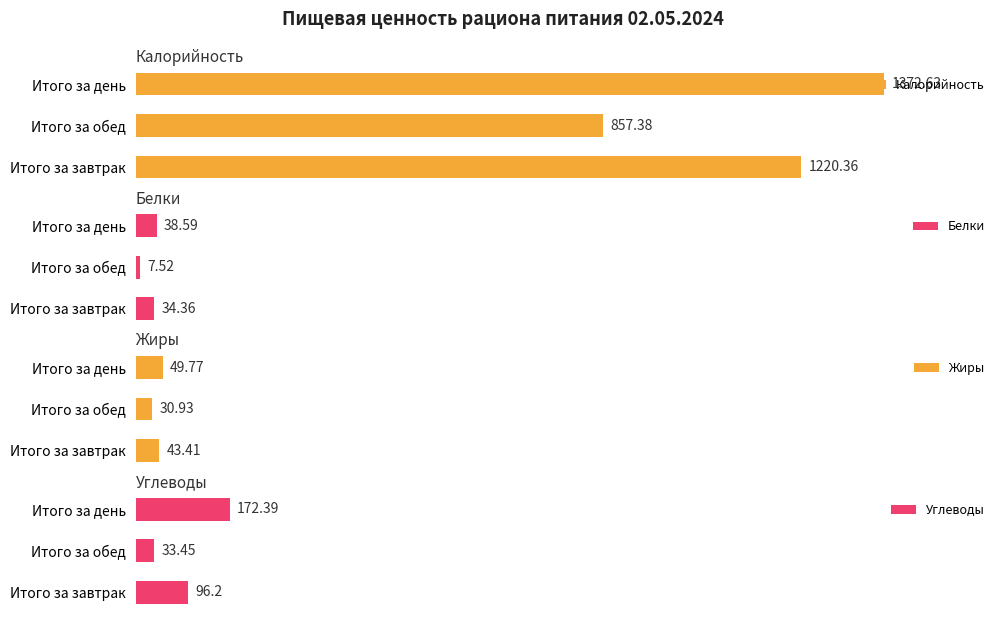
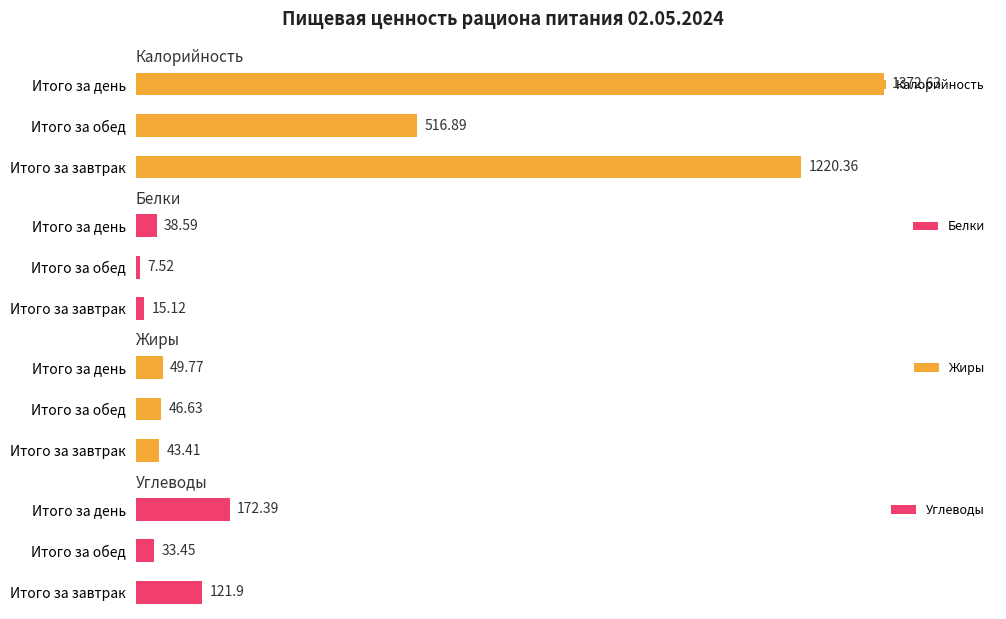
Калорийность, Итого за обед: 857.38 -> 516.89
Белки, Итого за завтрак: 34.36 -> 15.12
Жиры, Итого за обед: 30.93 -> 46.63
Углеводы, Итого за завтрак: 96.2 -> 121.9
